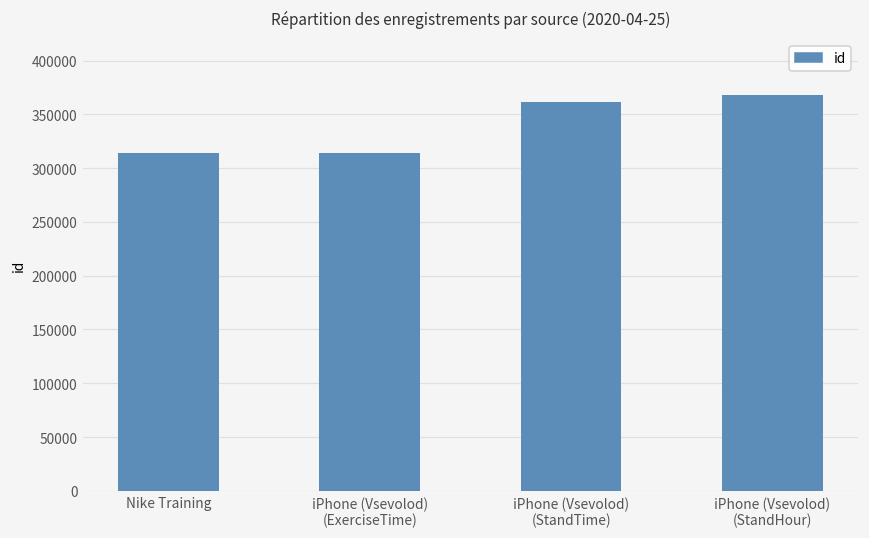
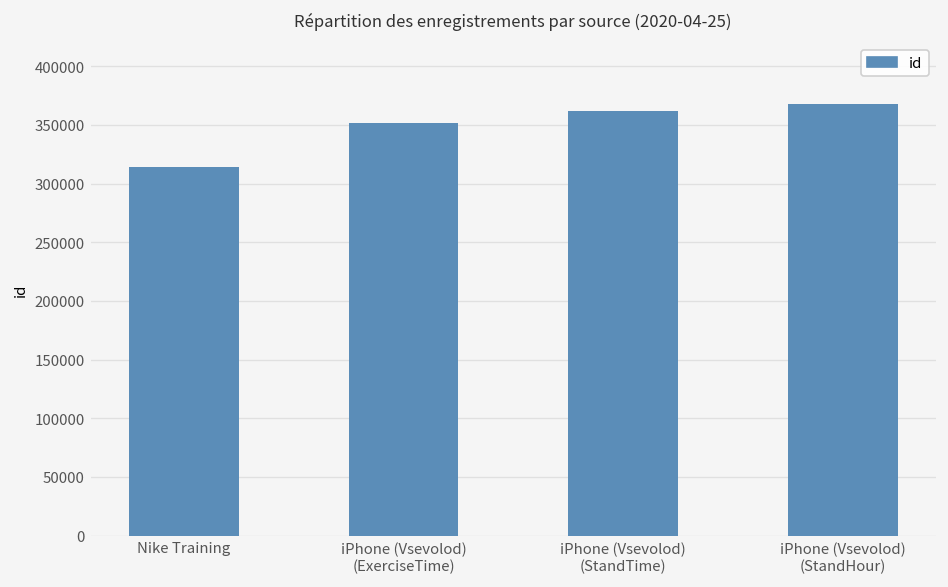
iPhone (Vsevolod) (ExerciseTime): 310000 -> 350000
